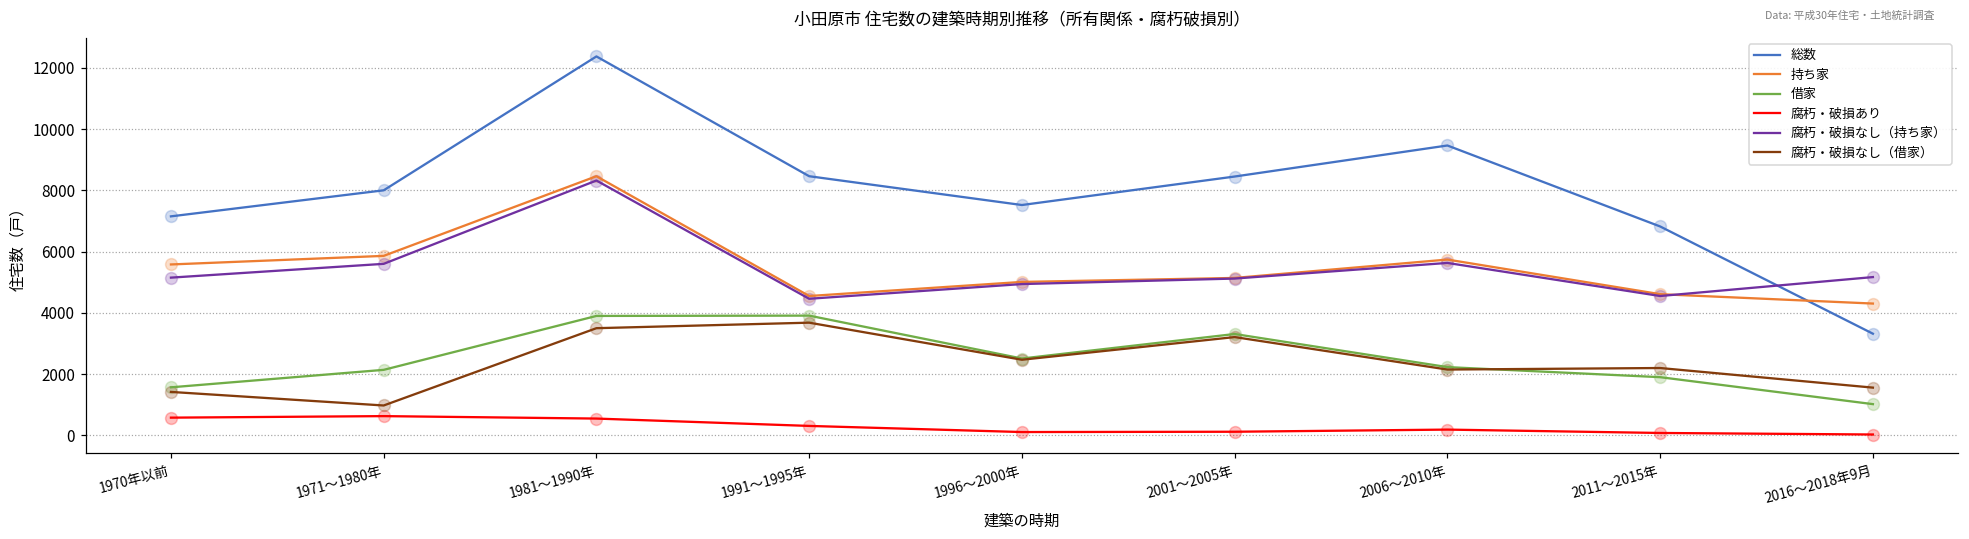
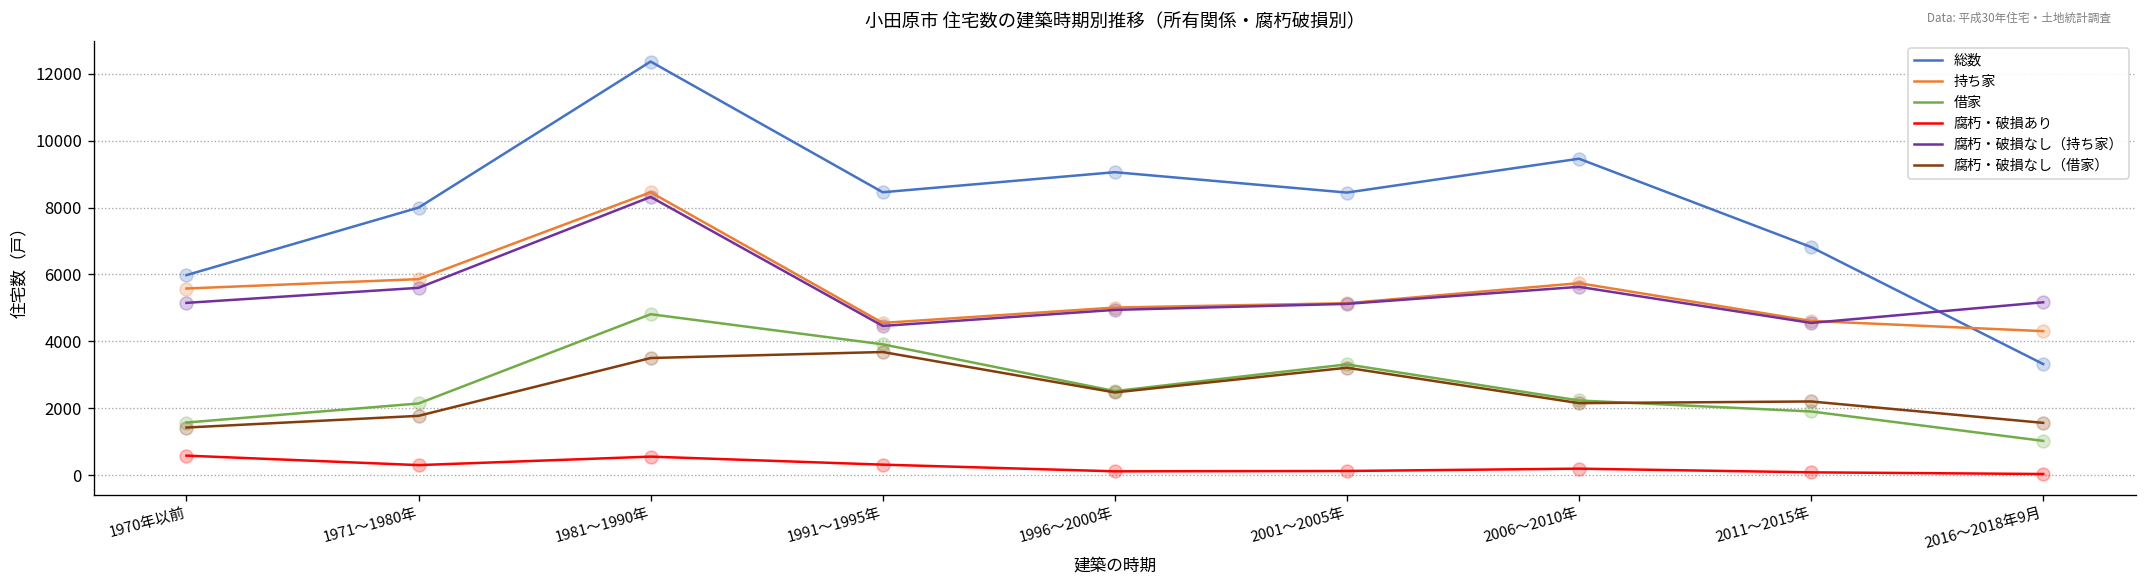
総数, 1970年以前: 7200 -> 6000
腐朽・破損あり, 1971～1980年: 600 -> 300
腐朽・破損なし（借家）, 1971～1980年: 1000 -> 1800
借家, 1981～1990年: 3900 -> 4800
総数, 1996～2000年: 7500 -> 9100
